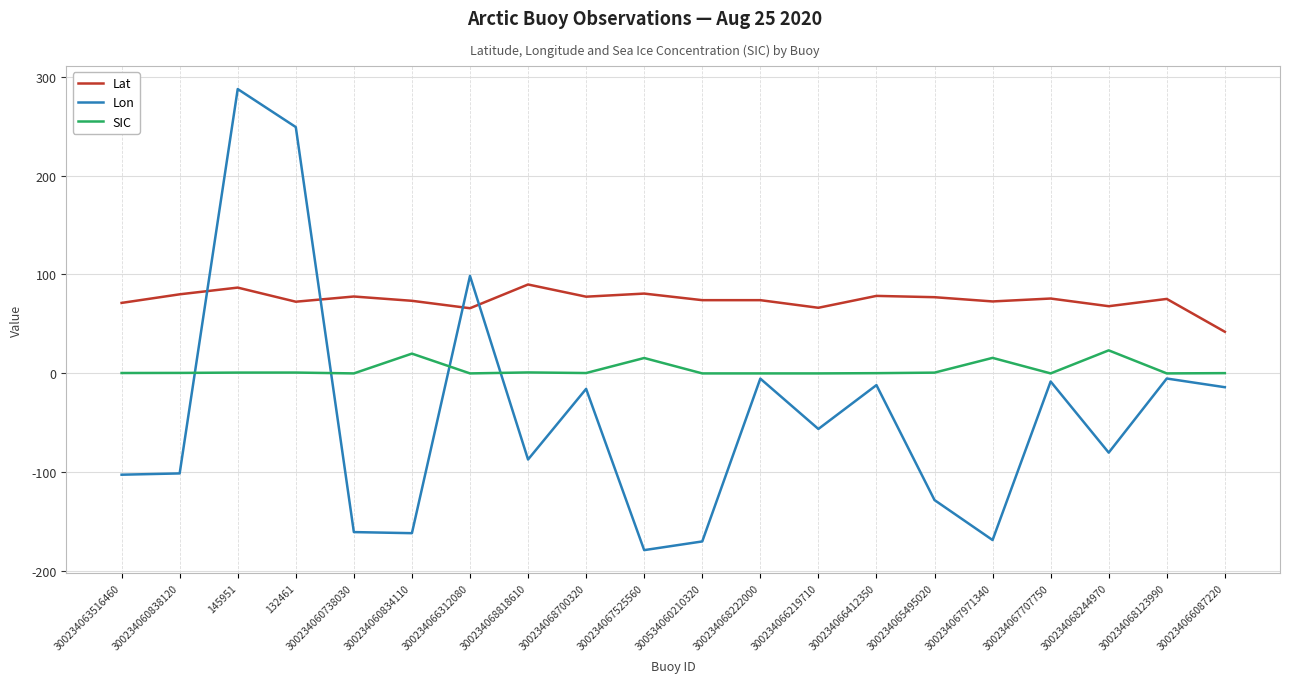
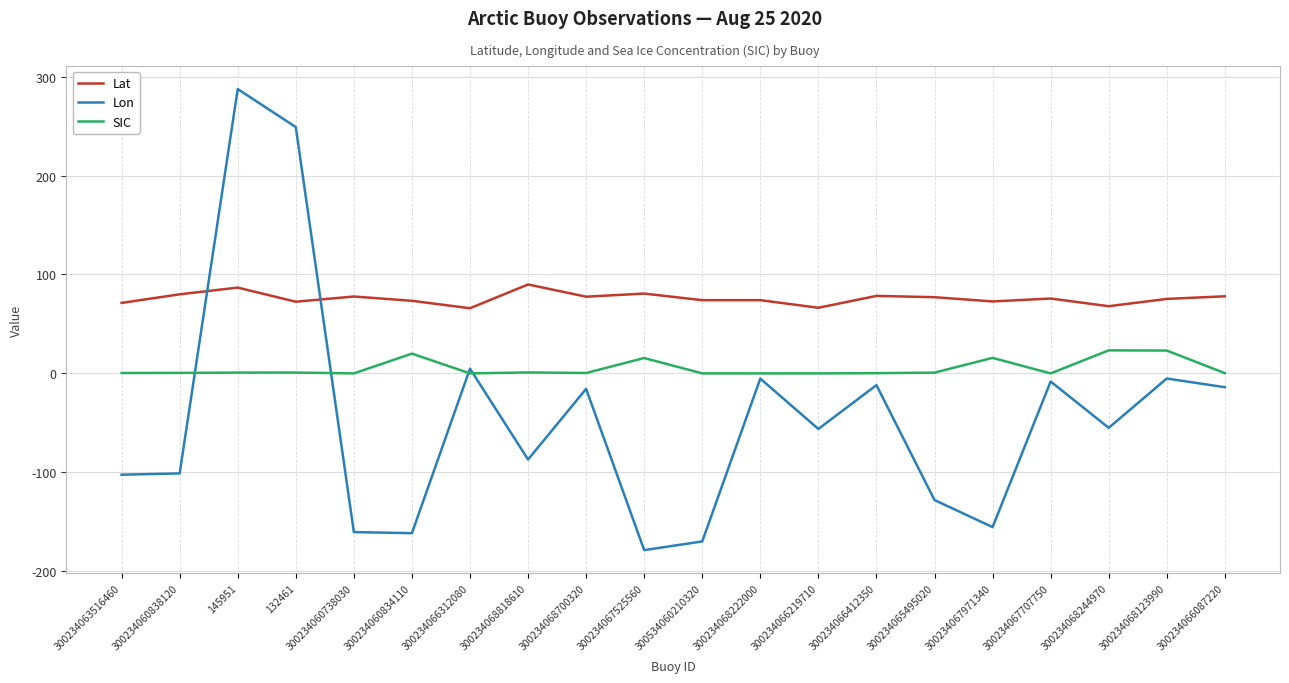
Lon, 300234066312080: 100 -> 0
Lon, 300234067971340: -170 -> -160
Lon, 300234068244970: -80 -> -60
SIC, 300234068123990: 0 -> 20
Lat, 300234066087220: 40 -> 80
